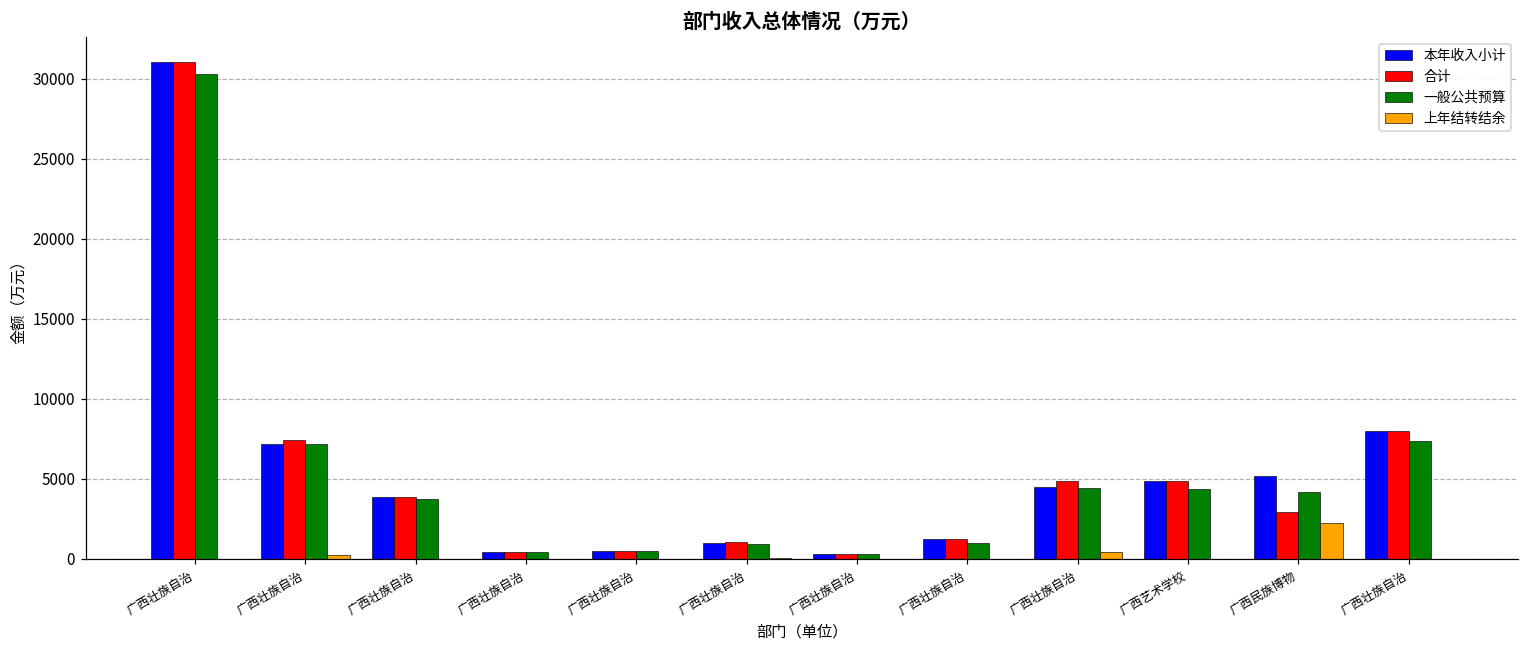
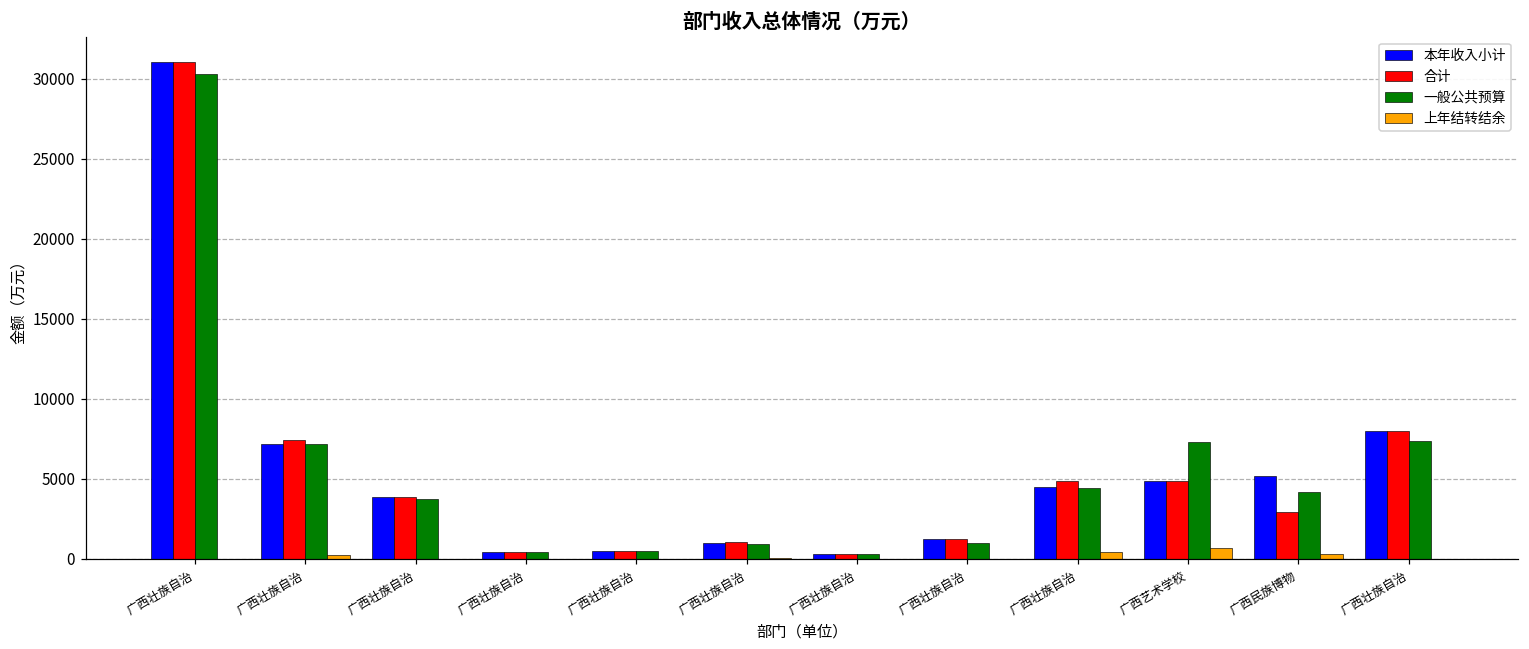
一般公共预算, 广西艺术学校: 4400 -> 7300
上年结转结余, 广西艺术学校: 0 -> 700
上年结转结余, 广西民族博物: 2200 -> 300
